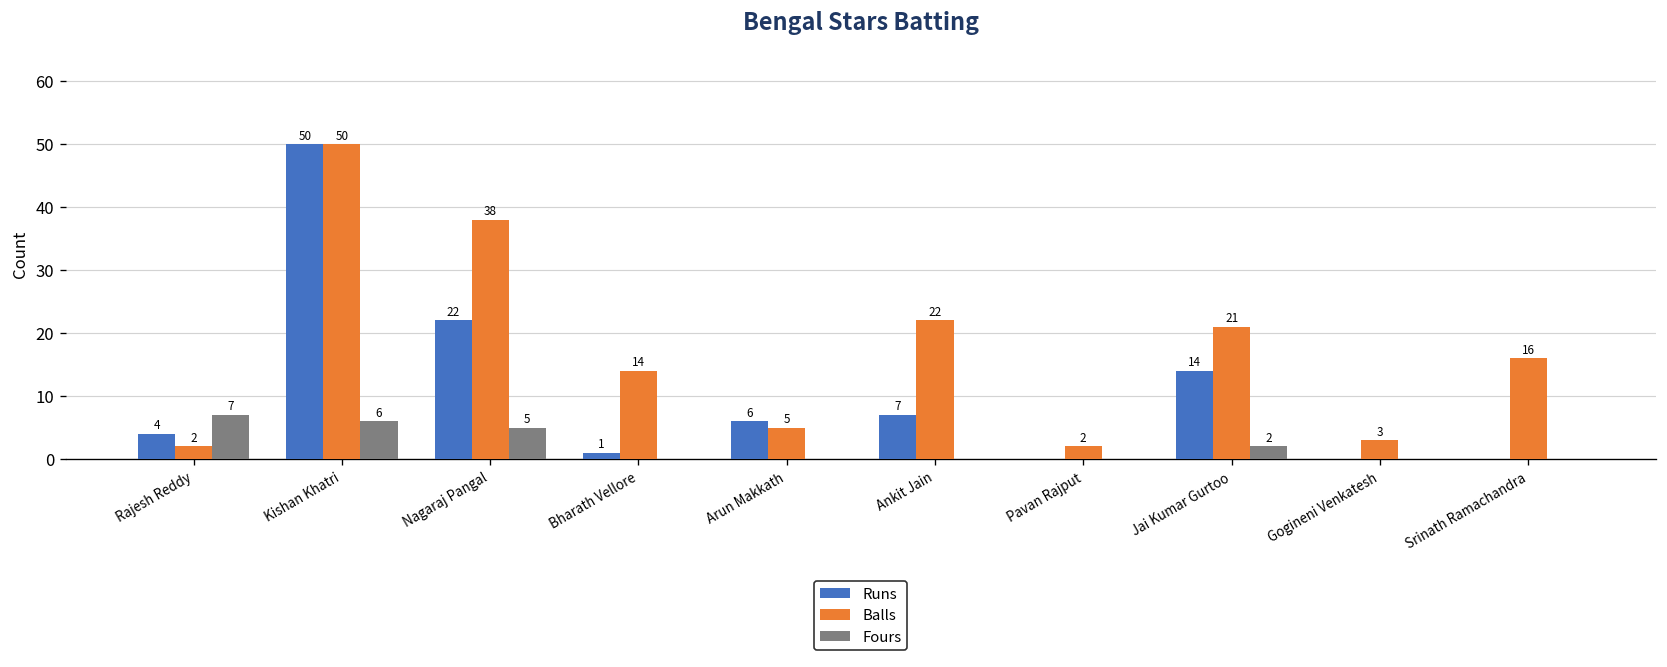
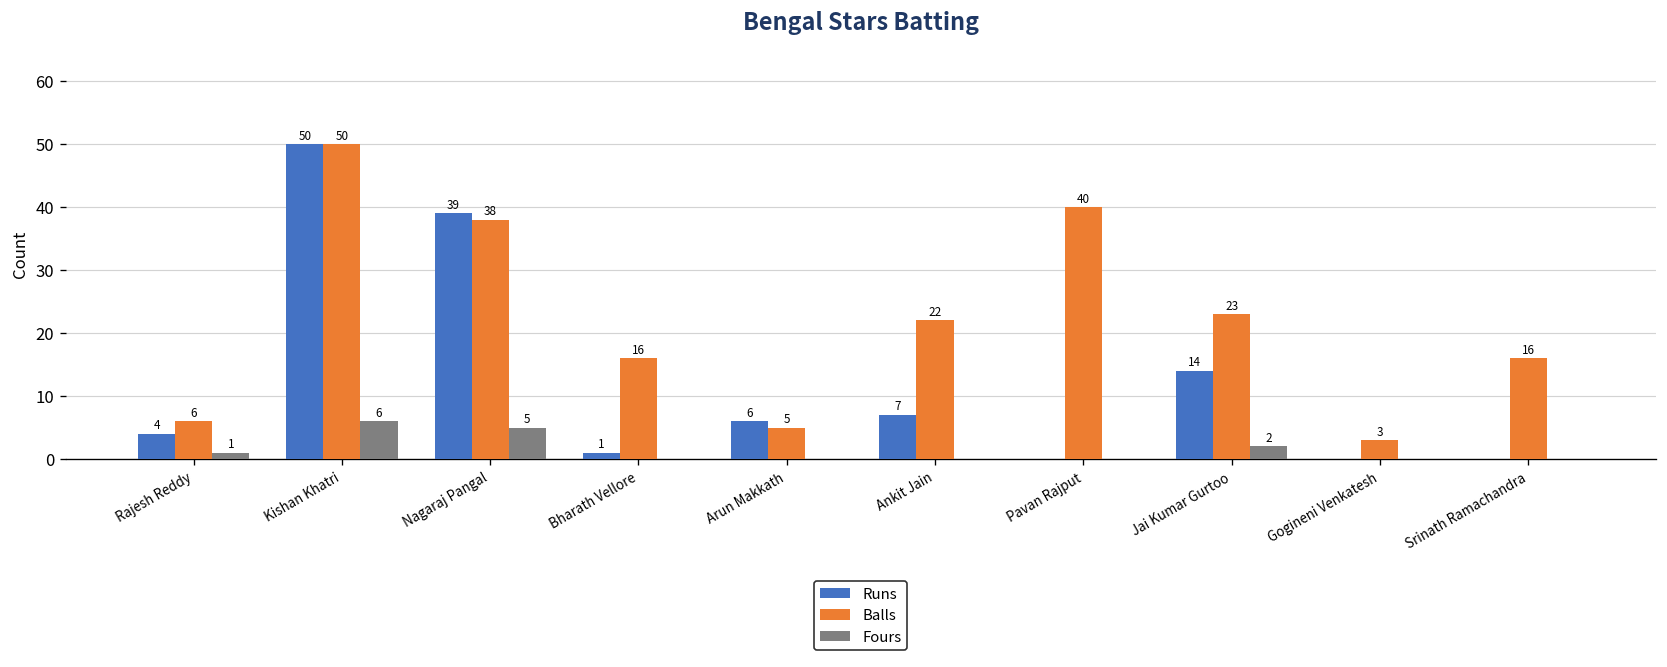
Balls, Rajesh Reddy: 2 -> 6
Fours, Rajesh Reddy: 7 -> 1
Runs, Nagaraj Pangal: 22 -> 39
Balls, Bharath Vellore: 14 -> 16
Balls, Pavan Rajput: 2 -> 40
Balls, Jai Kumar Gurtoo: 21 -> 23
